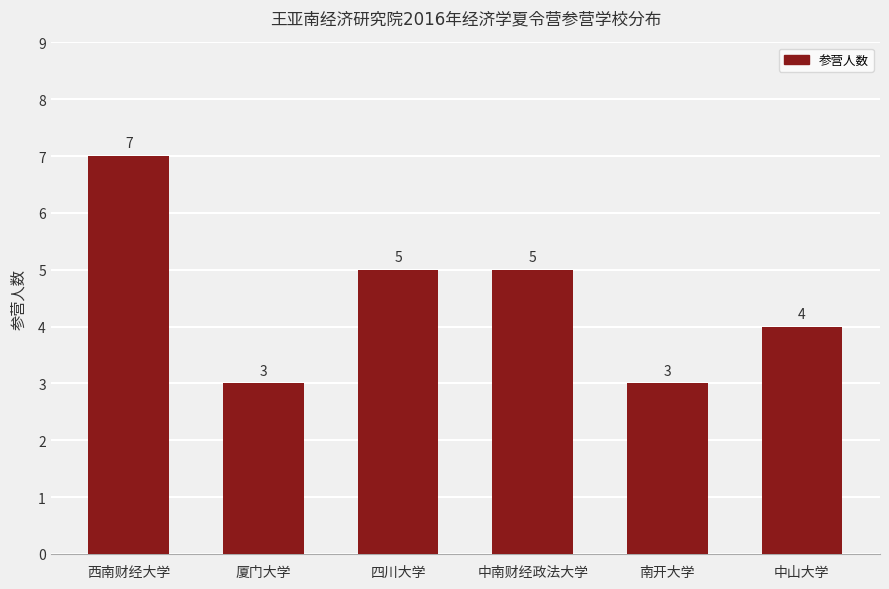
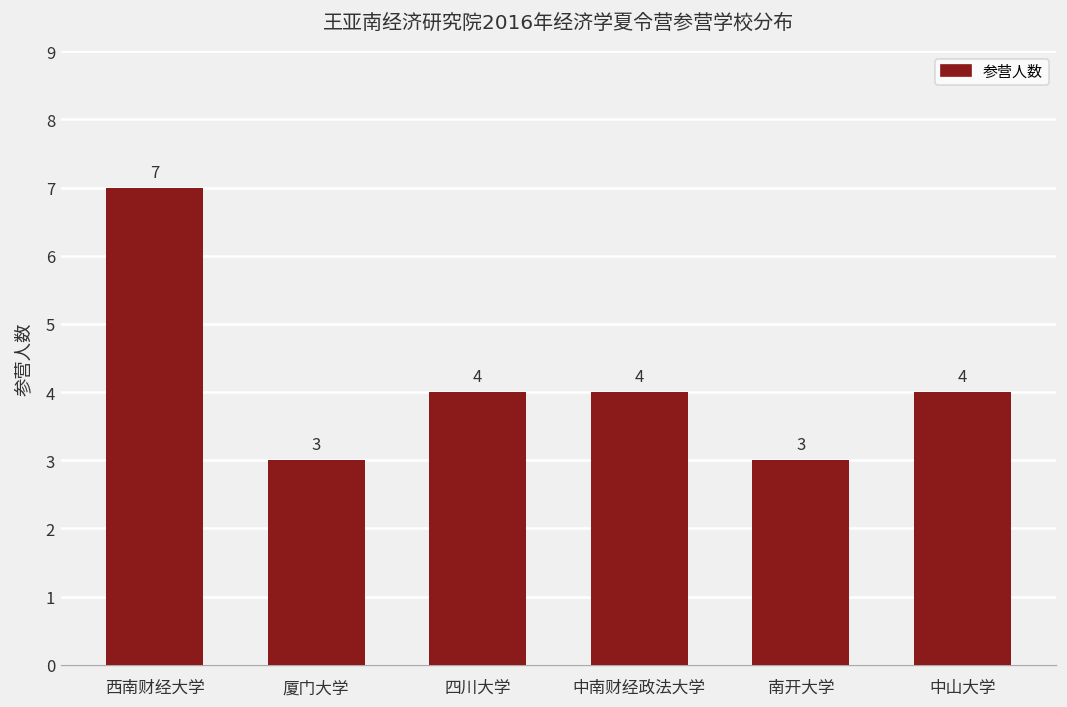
四川大学: 5 -> 4
中南财经政法大学: 5 -> 4
